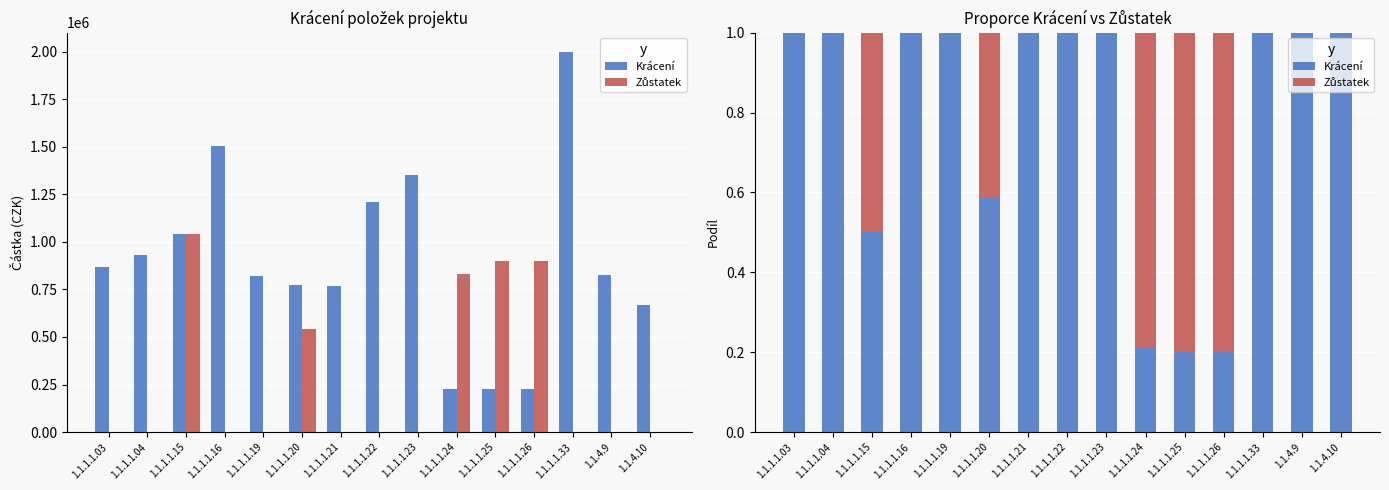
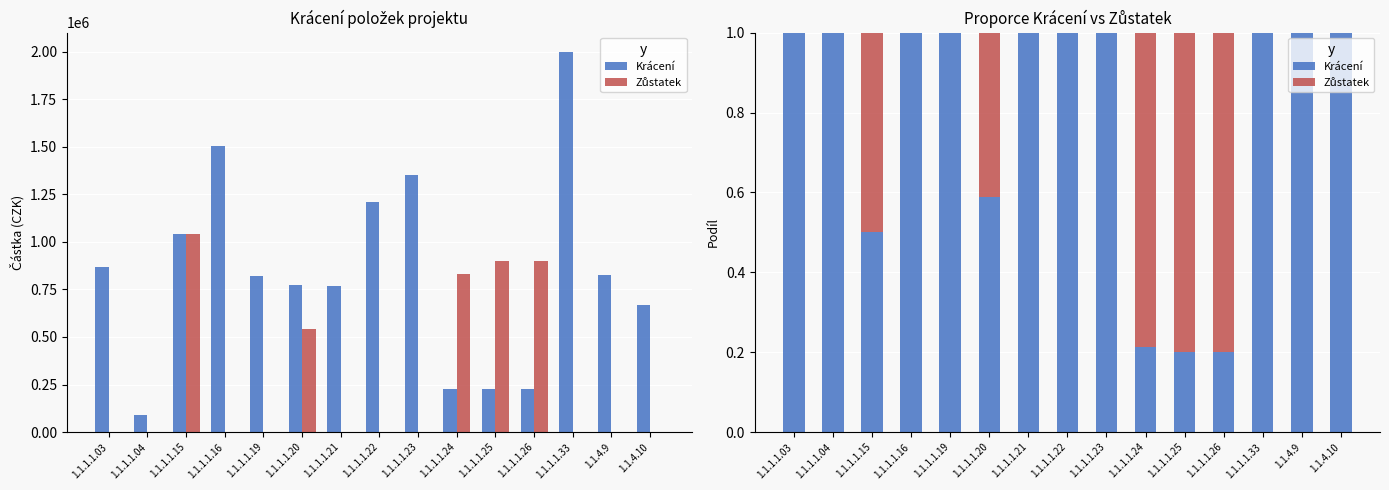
Krácení položek projektu, Krácení, 1.1.1.1.04: 930000 -> 90000
